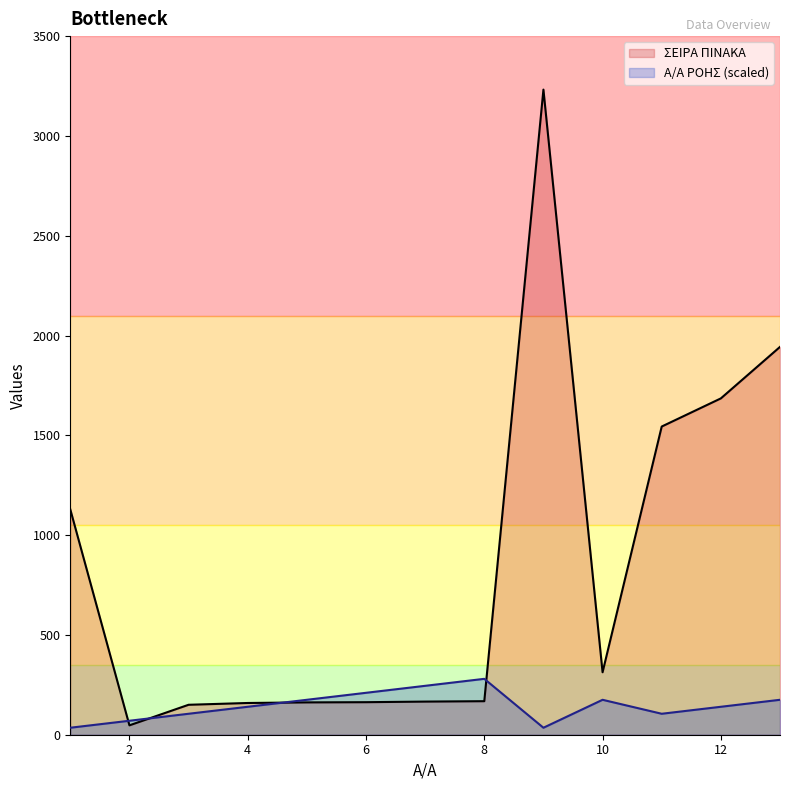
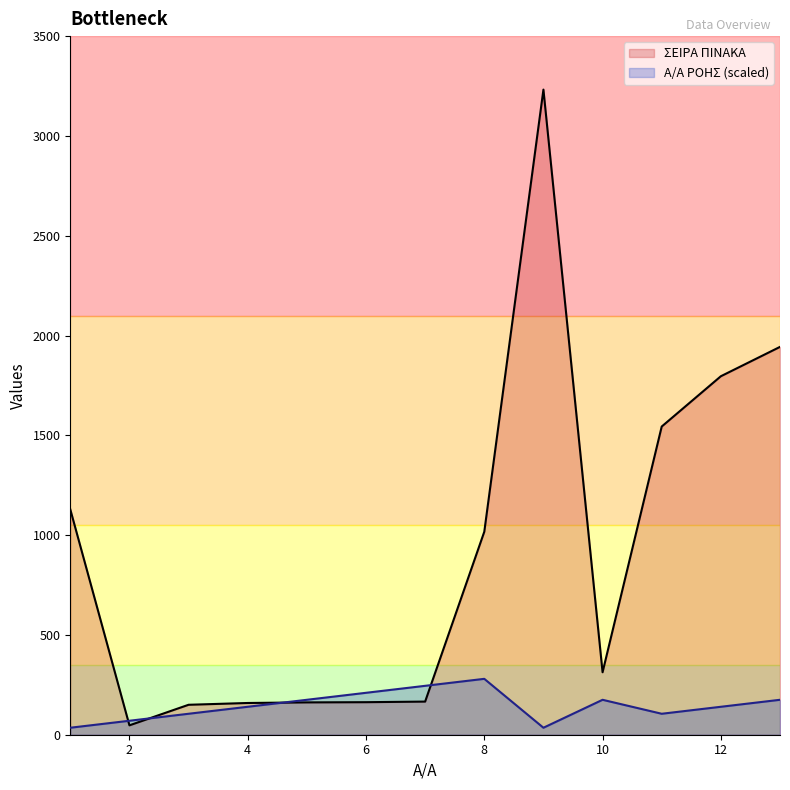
ΣΕΙΡΑ ΠΙΝΑΚΑ, 8: 170 -> 1020
ΣΕΙΡΑ ΠΙΝΑΚΑ, 12: 1690 -> 1800
